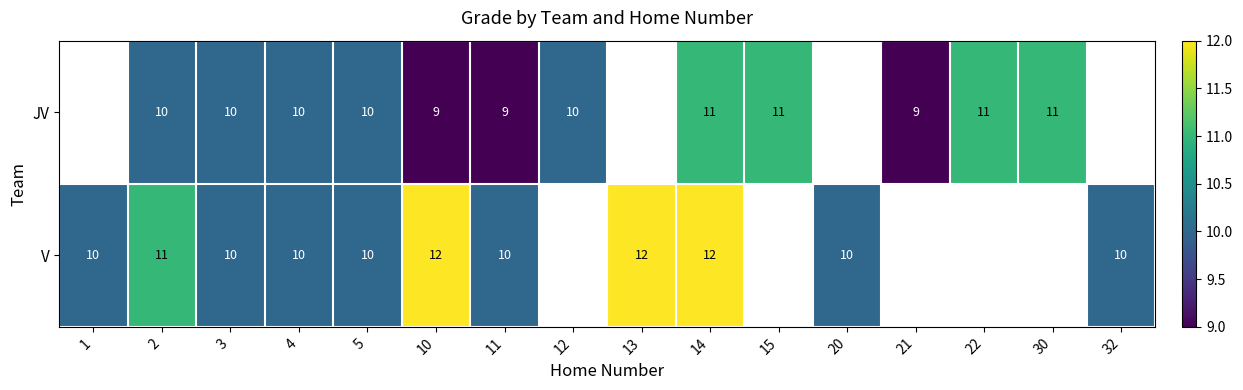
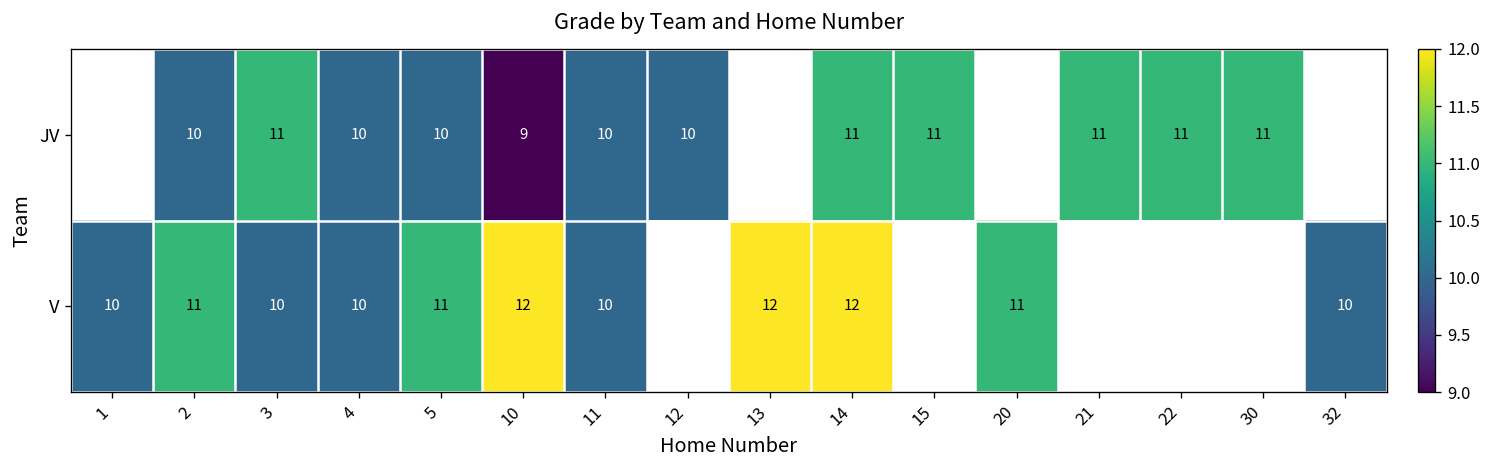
JV, 3: 10 -> 11
JV, 11: 9 -> 10
JV, 21: 9 -> 11
V, 5: 10 -> 11
V, 20: 10 -> 11
